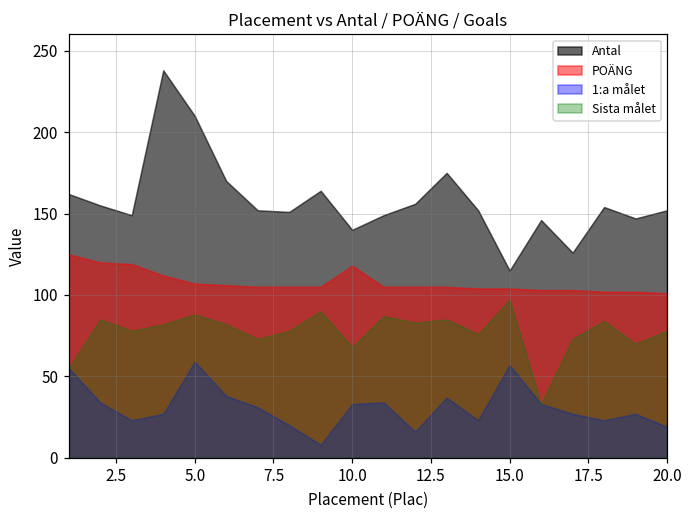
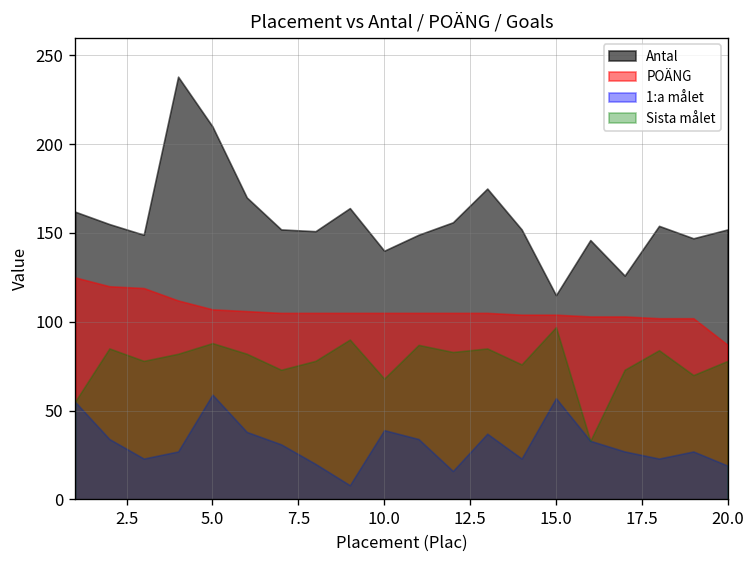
POÄNG, 10.0: 118 -> 105
1:a målet, 10.0: 33 -> 39
POÄNG, 20.0: 101 -> 87
